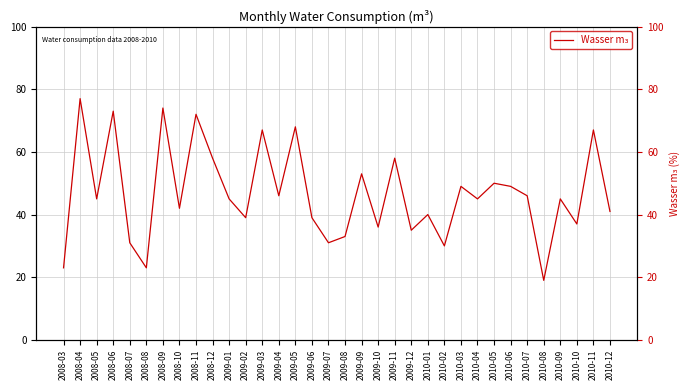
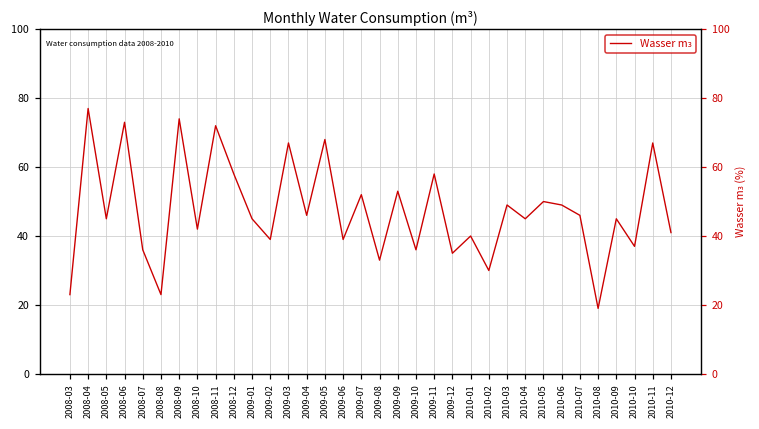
2008-07: 31 -> 36
2009-07: 31 -> 52
